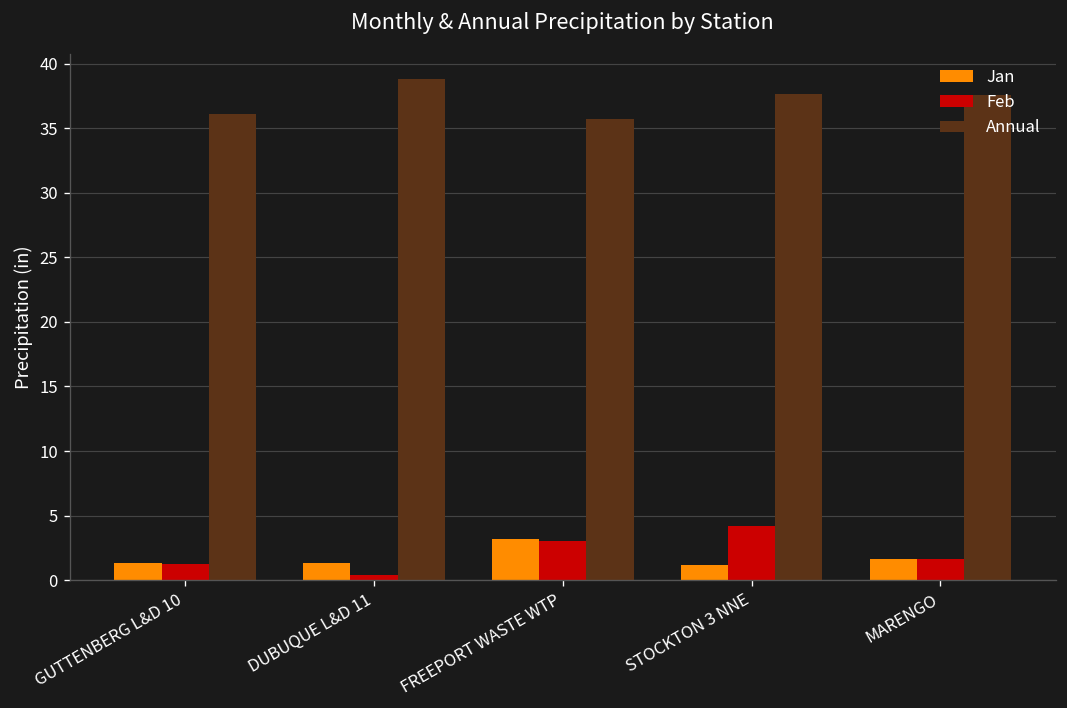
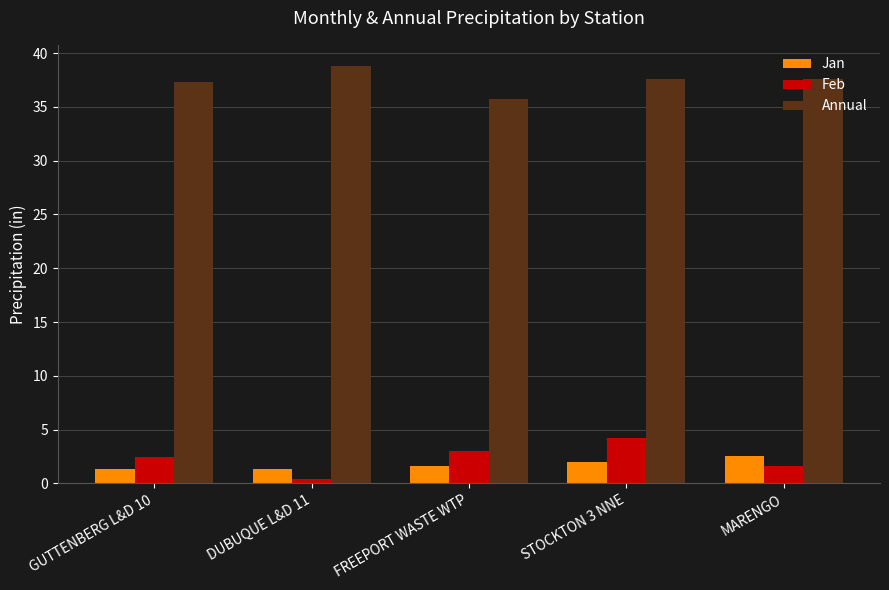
Feb, GUTTENBERG L&D 10: 1.2 -> 2.5
Annual, GUTTENBERG L&D 10: 36.1 -> 37.3
Jan, FREEPORT WASTE WTP: 3.2 -> 1.6
Jan, STOCKTON 3 NNE: 1.2 -> 2.0
Jan, MARENGO: 1.7 -> 2.5
